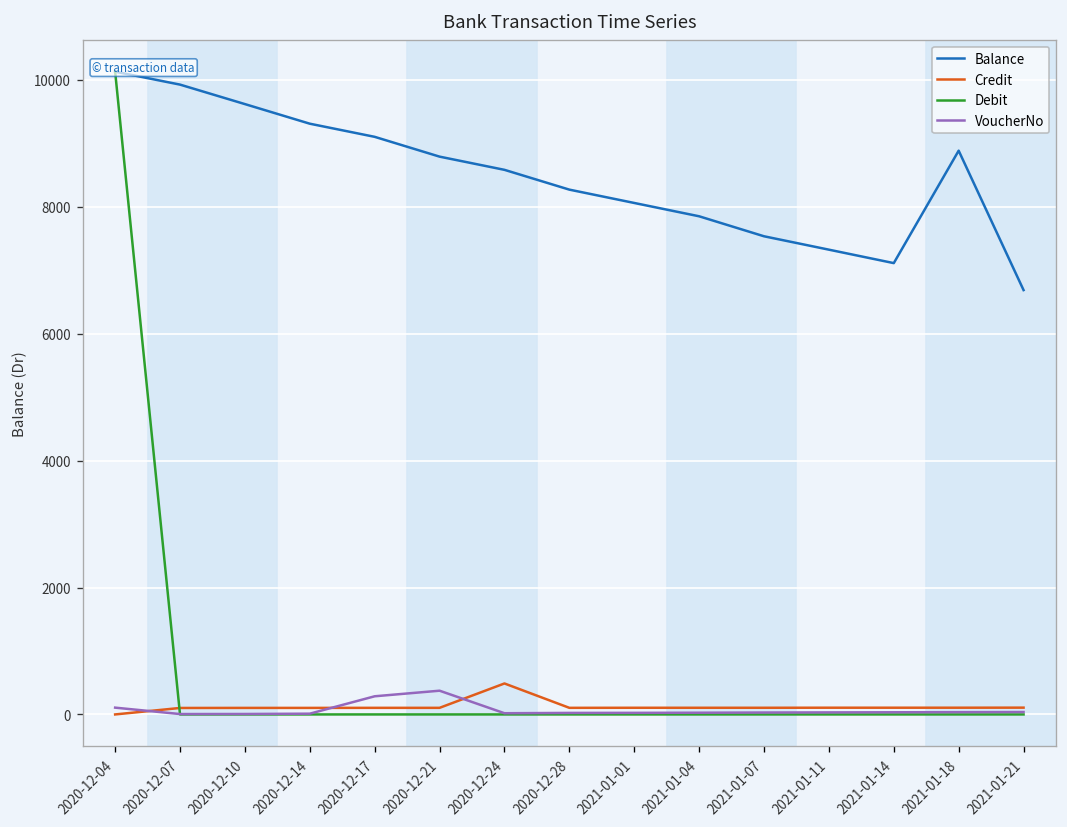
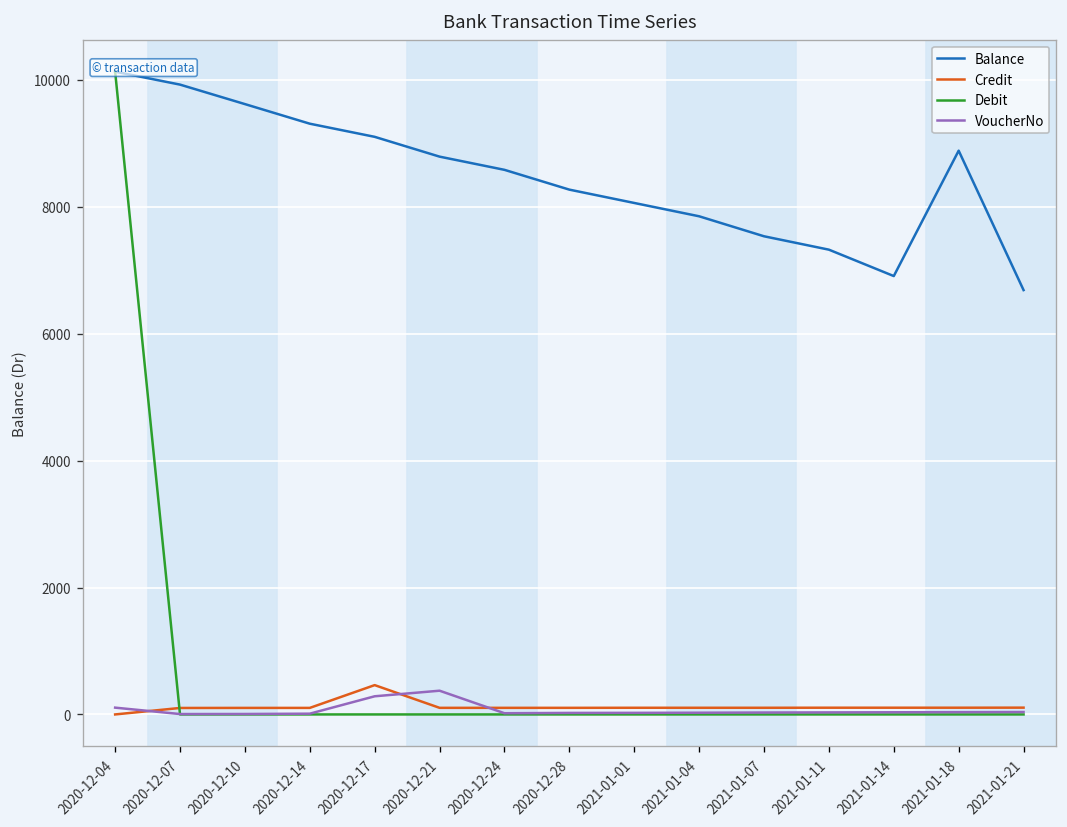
Credit, 2020-12-17: 100 -> 500
Credit, 2020-12-24: 500 -> 100
Balance, 2021-01-14: 7100 -> 6900
